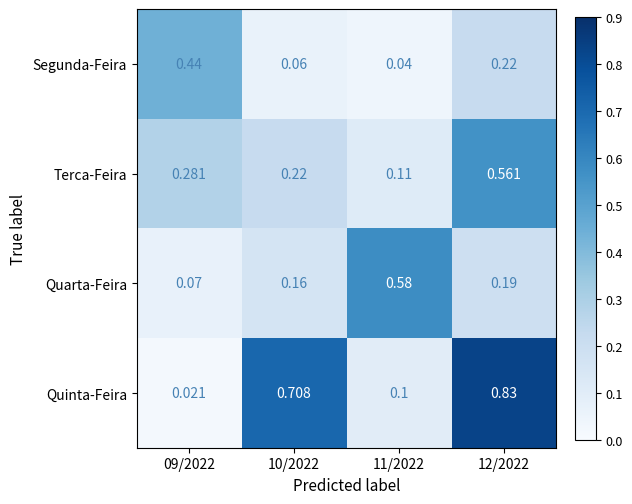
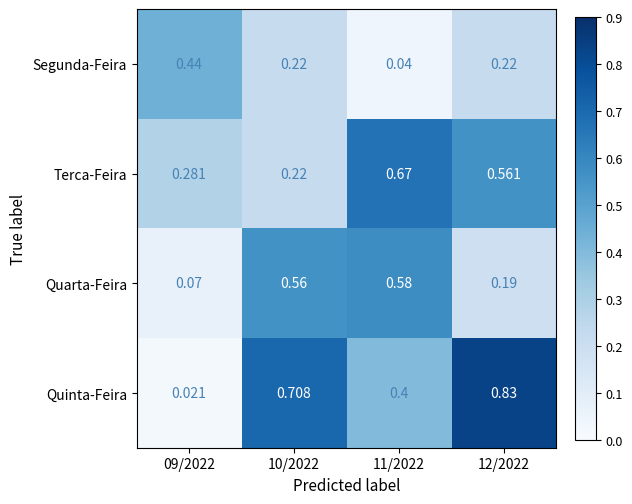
Segunda-Feira, 10/2022: 0.06 -> 0.22
Terca-Feira, 11/2022: 0.11 -> 0.67
Quarta-Feira, 10/2022: 0.16 -> 0.56
Quinta-Feira, 11/2022: 0.1 -> 0.4
